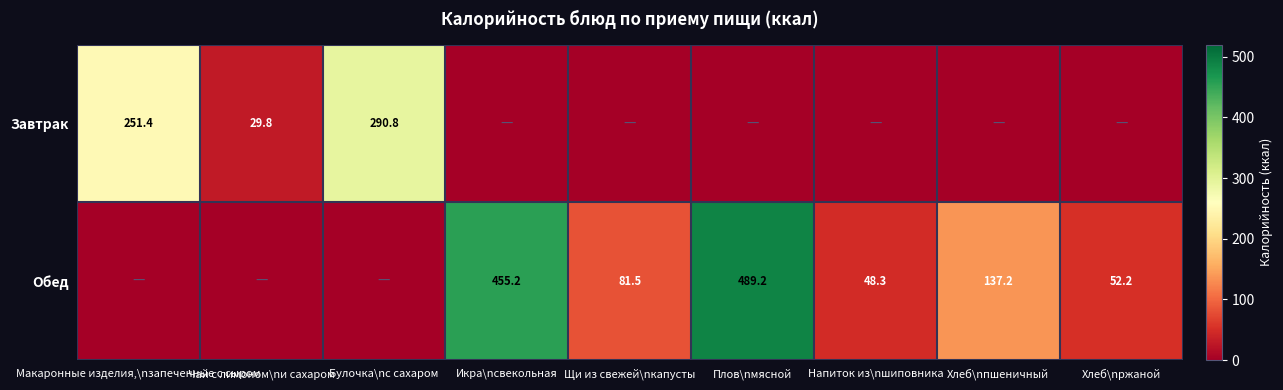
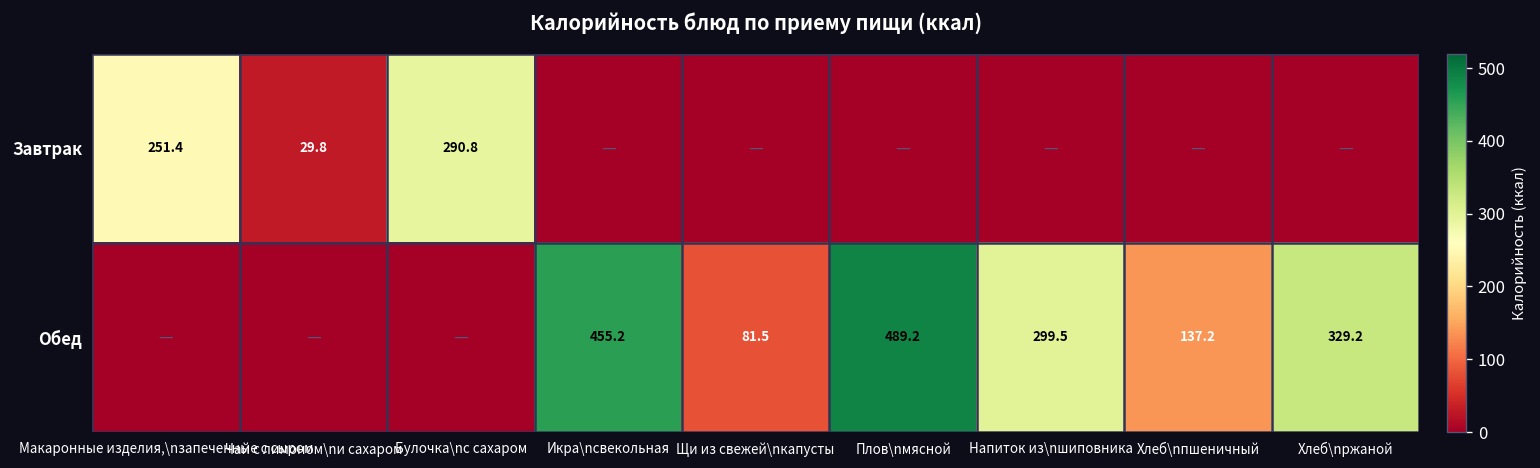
Обед, Напиток из\nшиповника: 48.3 -> 299.5
Обед, Хлеб\nржаной: 52.2 -> 329.2
